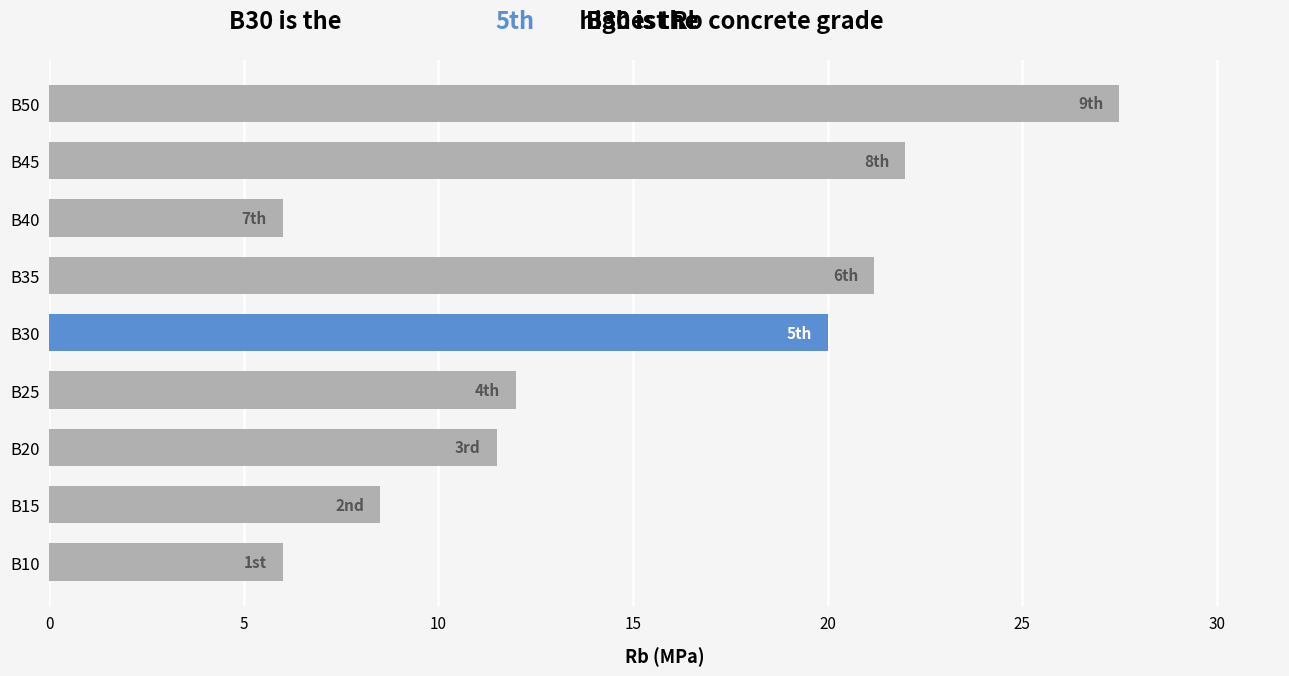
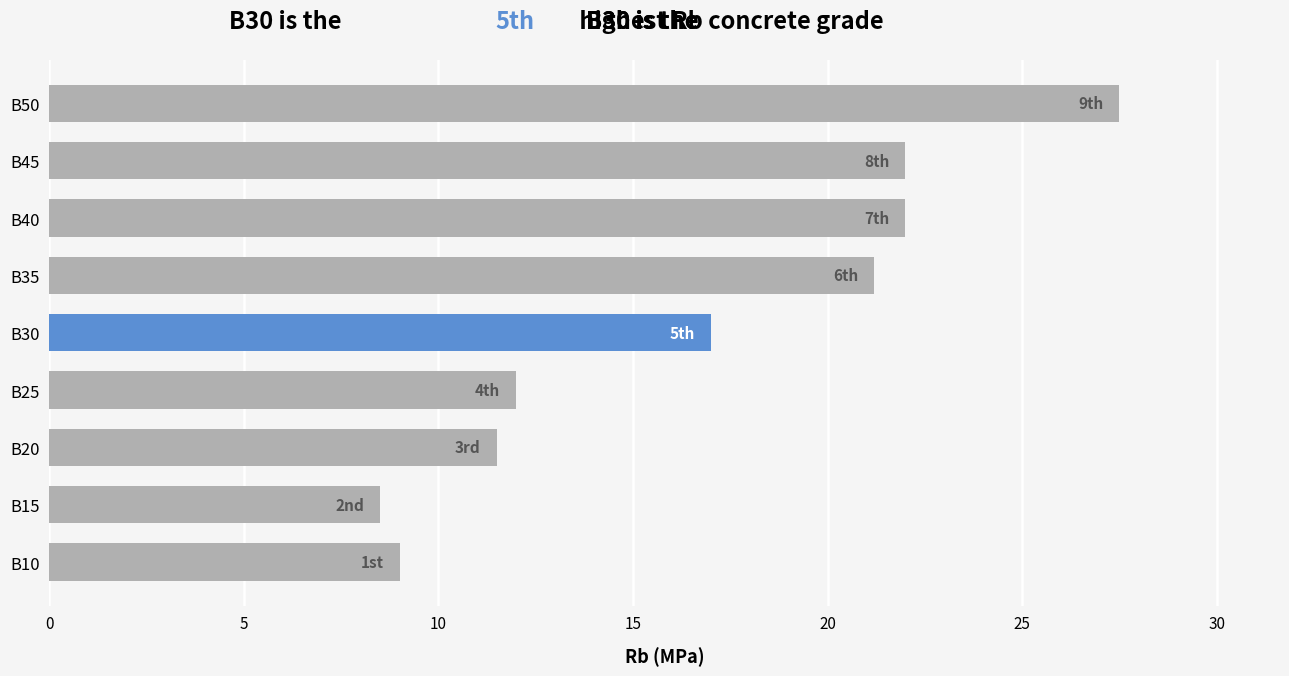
B40: 6 -> 22
B30: 20 -> 17
B10: 6 -> 9
